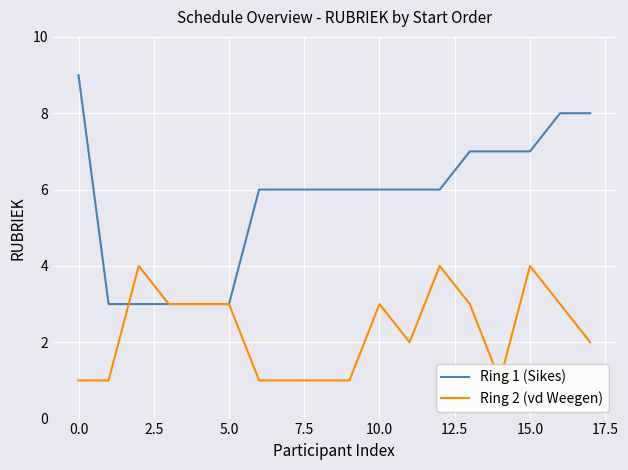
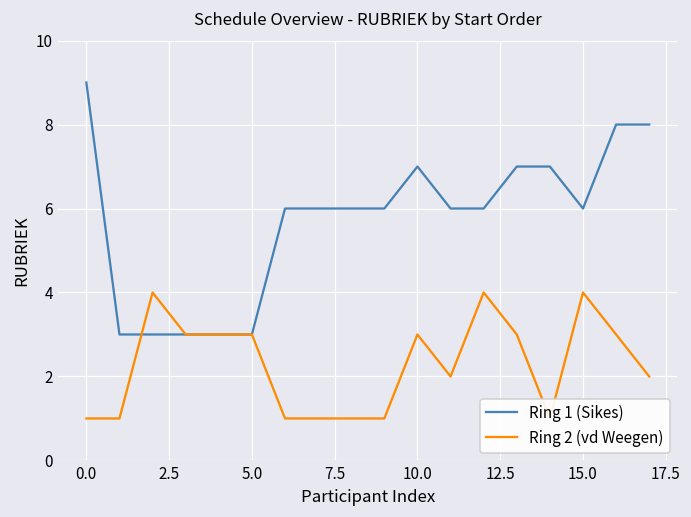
Ring 1 (Sikes), 10.0: 6 -> 7
Ring 1 (Sikes), 15.0: 7 -> 6
